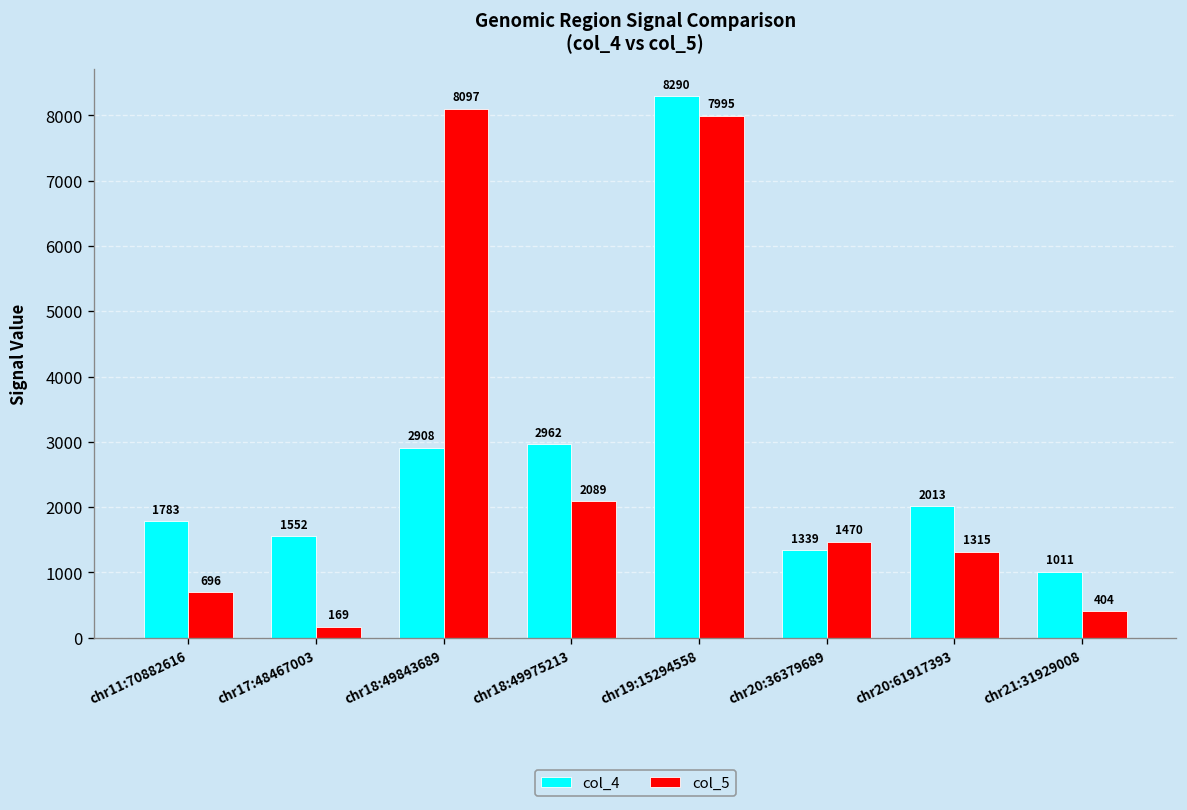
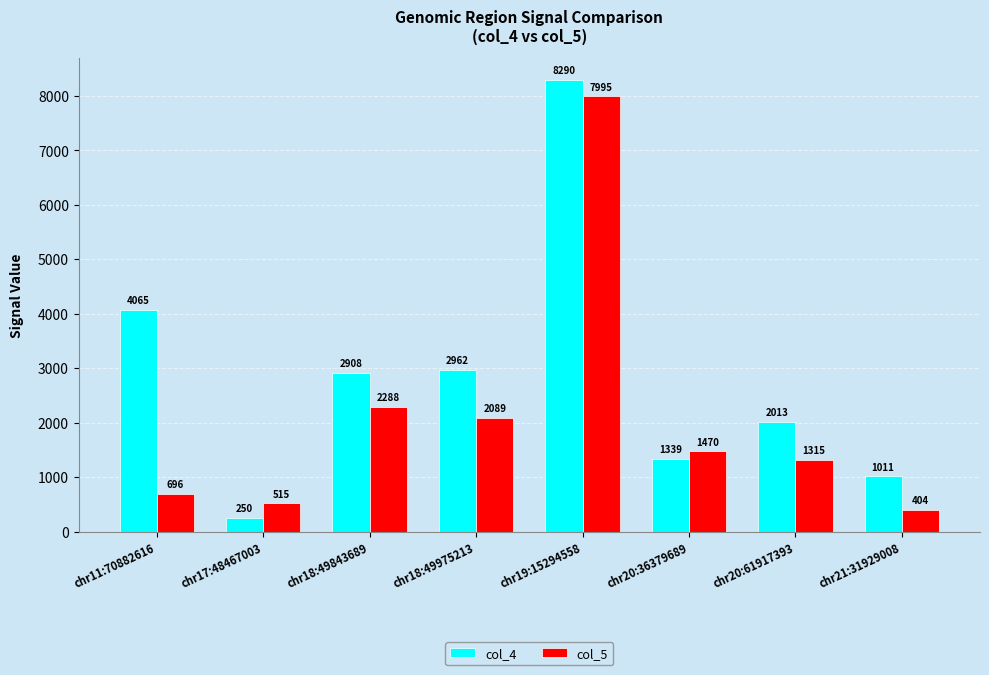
col_4, chr11:70882616: 1783 -> 4065
col_4, chr17:48467003: 1552 -> 250
col_5, chr17:48467003: 169 -> 515
col_5, chr18:49843689: 8097 -> 2288
